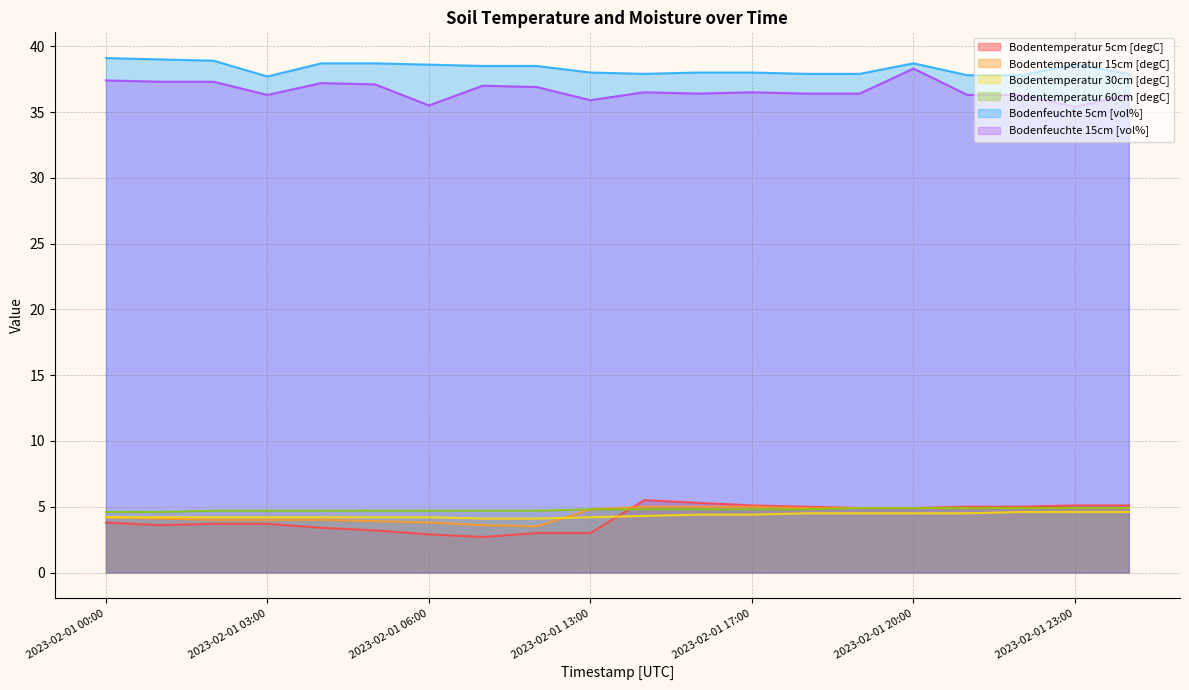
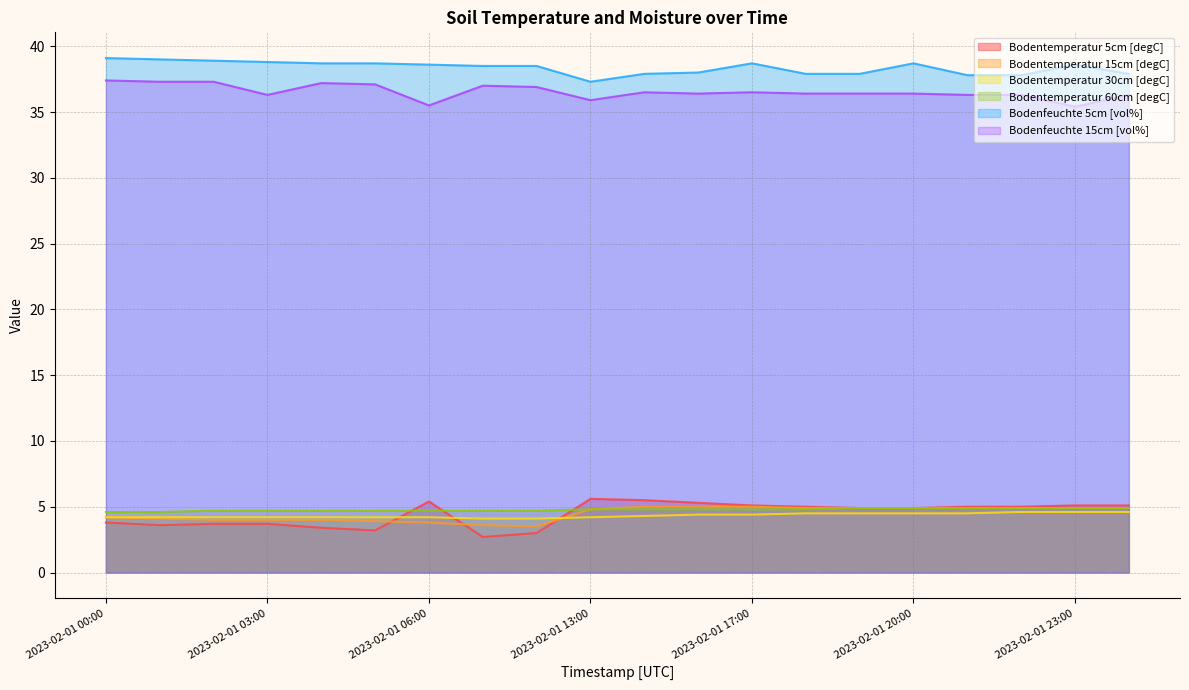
Bodenfeuchte 5cm [vol%], 2023-02-01 03:00: 37.7 -> 38.8
Bodentemperatur 5cm [degC], 2023-02-01 06:00: 2.9 -> 5.4
Bodentemperatur 5cm [degC], 2023-02-01 13:00: 3.0 -> 5.6
Bodenfeuchte 5cm [vol%], 2023-02-01 13:00: 38.0 -> 37.3
Bodenfeuchte 5cm [vol%], 2023-02-01 17:00: 38.0 -> 38.7
Bodenfeuchte 15cm [vol%], 2023-02-01 20:00: 38.3 -> 36.4
